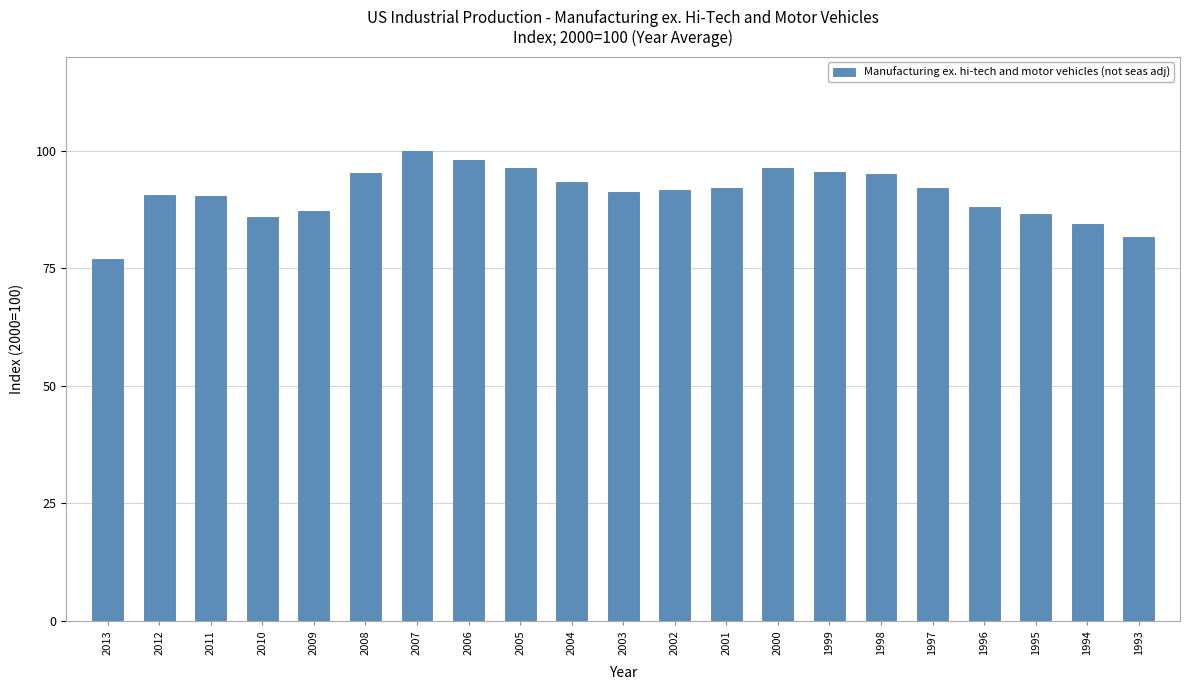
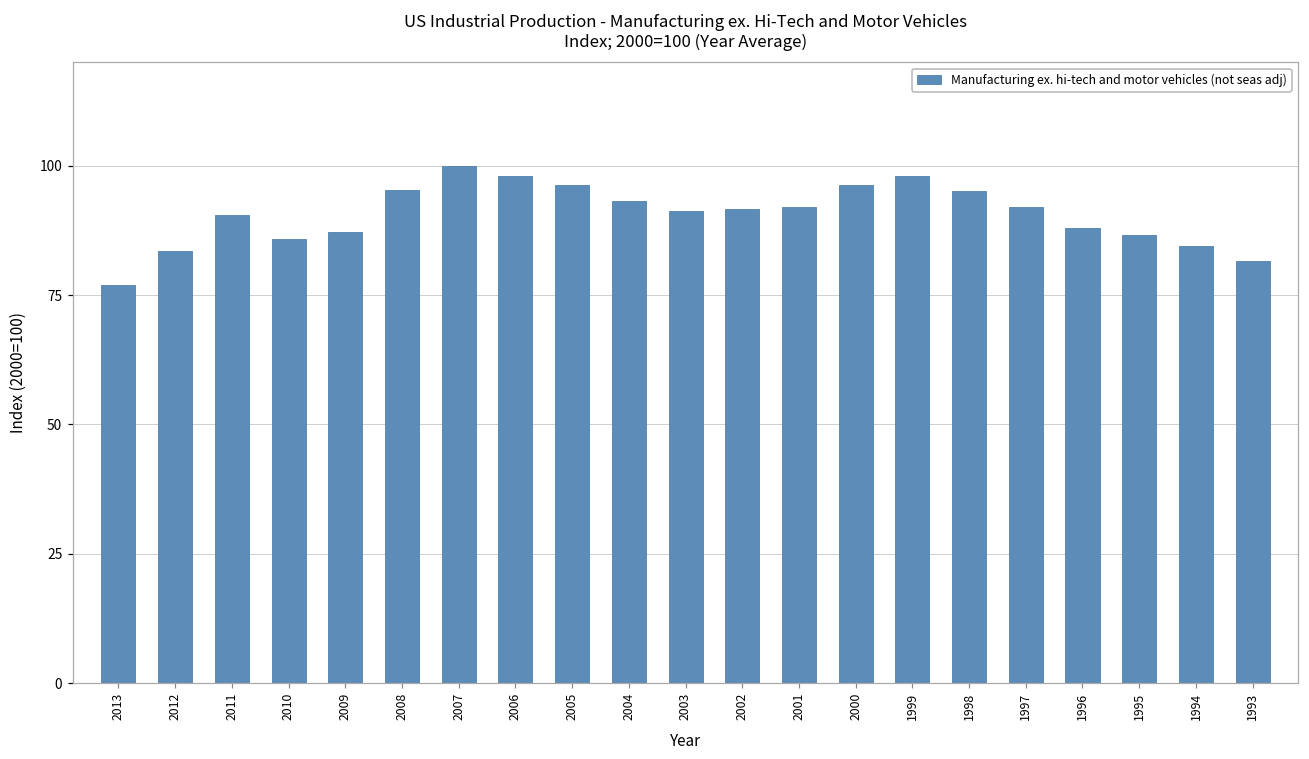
2012: 91 -> 84
1999: 96 -> 98
